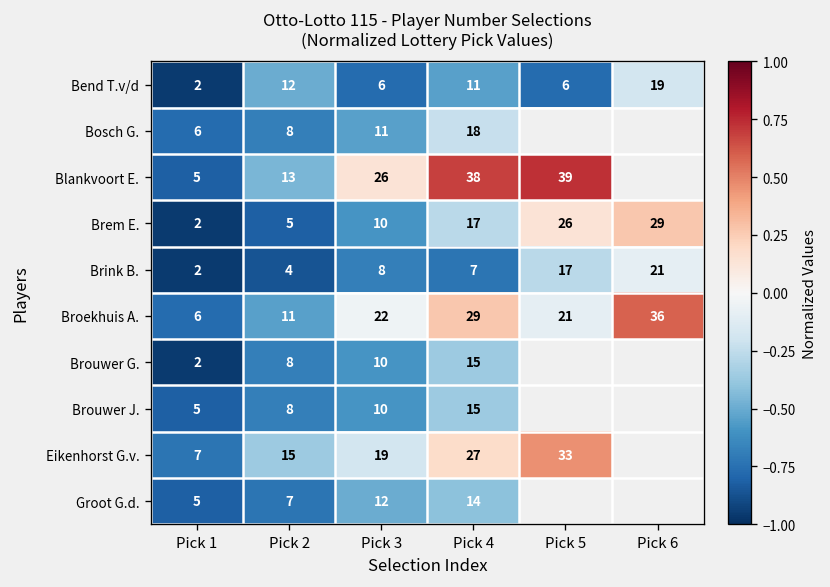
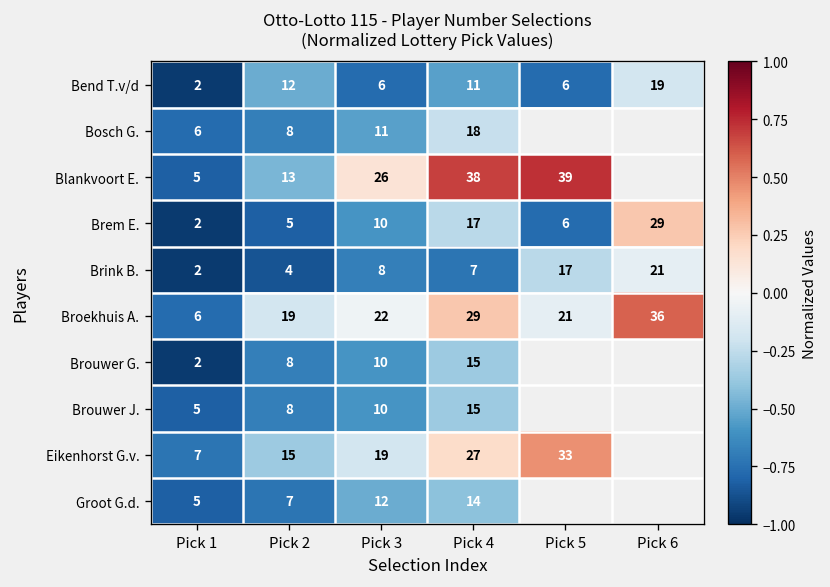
Brem E., Pick 5: 26 -> 6
Broekhuis A., Pick 2: 11 -> 19
